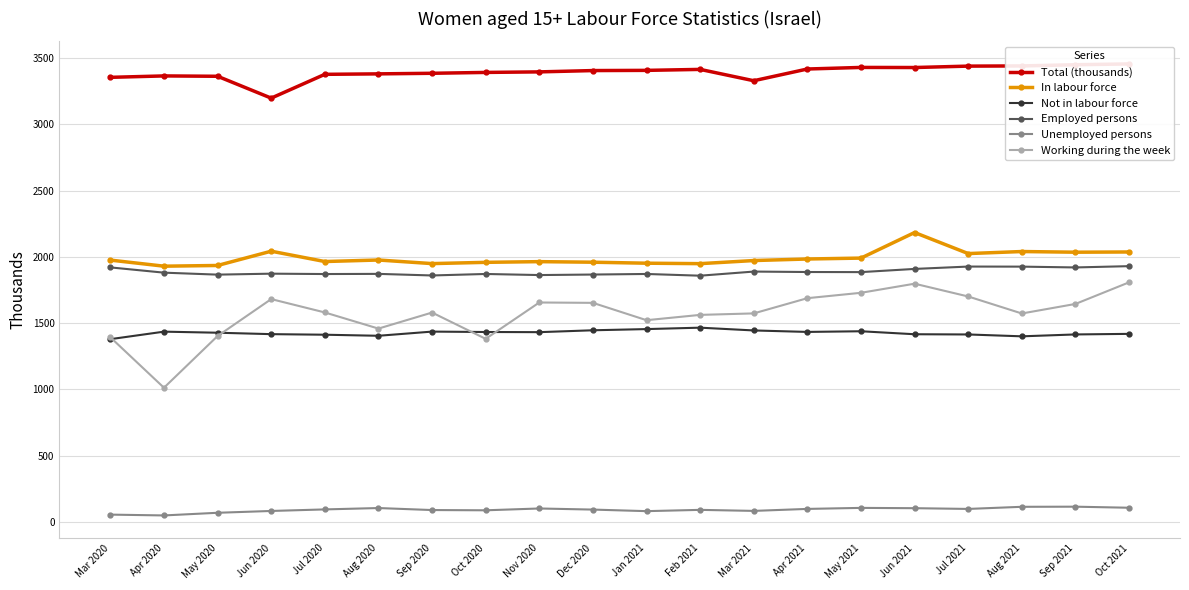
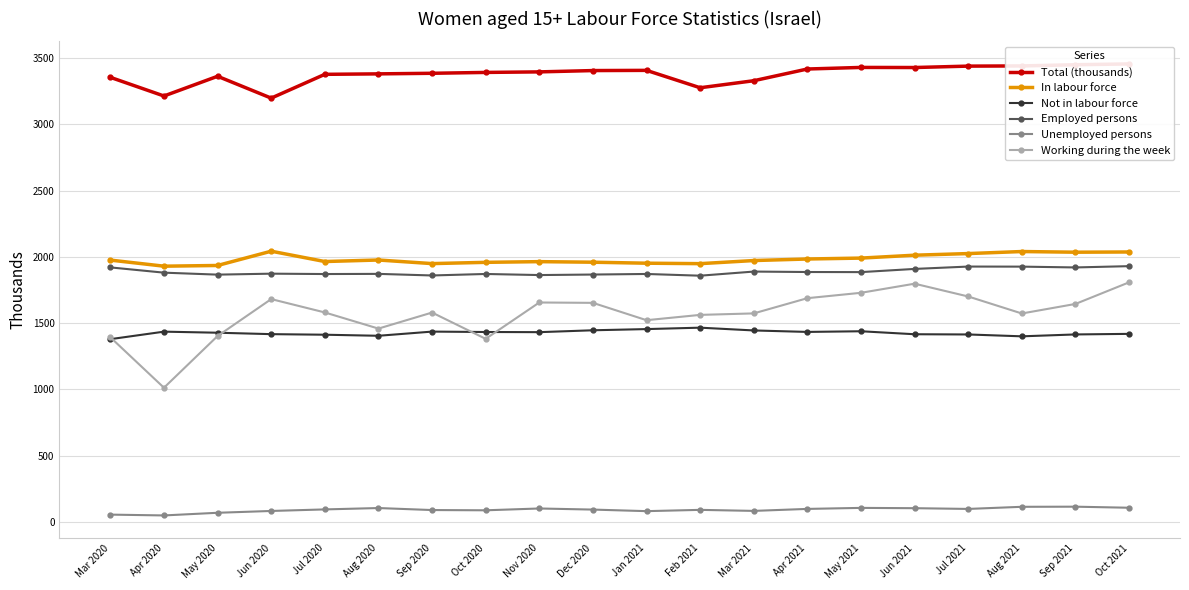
Total (thousands), Apr 2020: 3370 -> 3210
Total (thousands), Feb 2021: 3420 -> 3280
In labour force, Jun 2021: 2180 -> 2010
